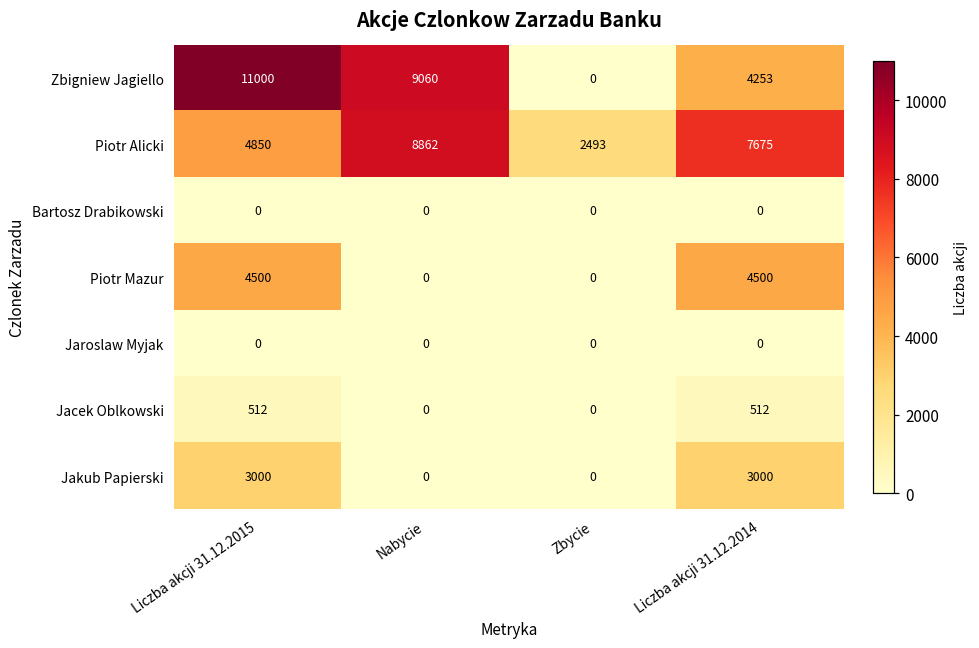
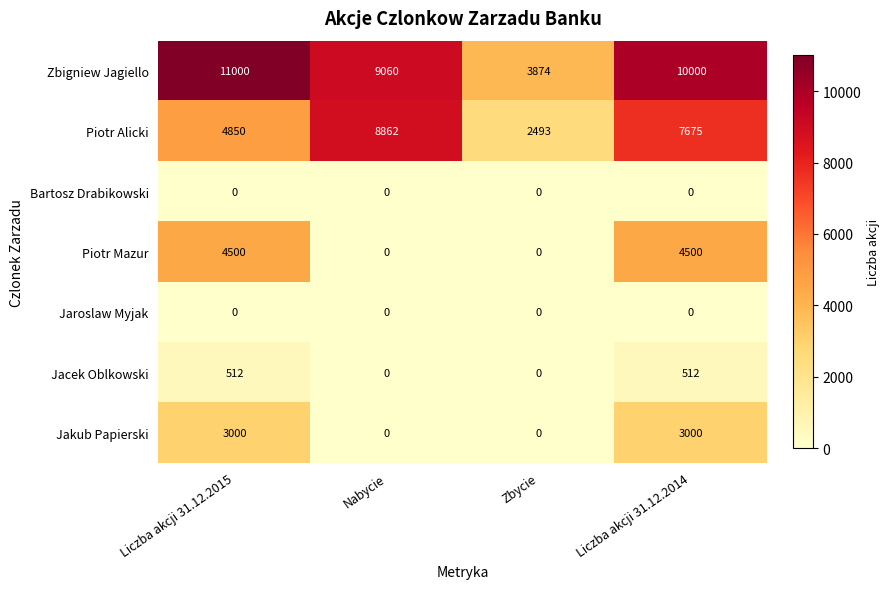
Zbigniew Jagiello, Zbycie: 0 -> 3874
Zbigniew Jagiello, Liczba akcji 31.12.2014: 4253 -> 10000
